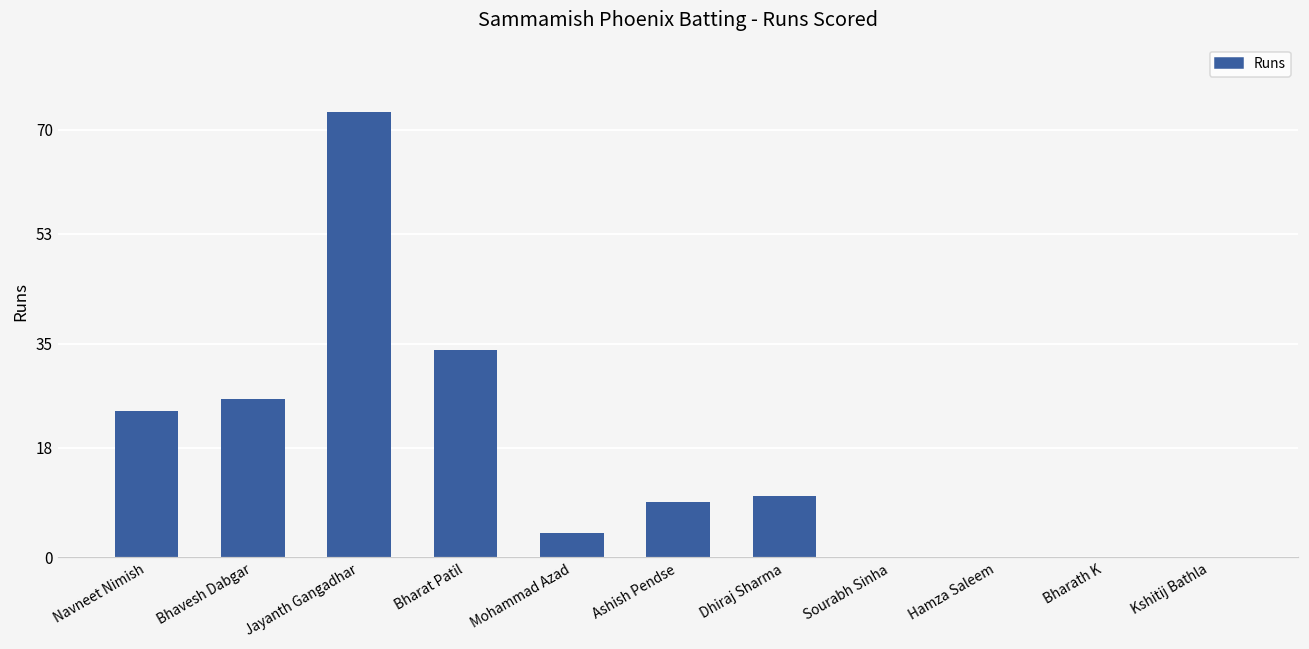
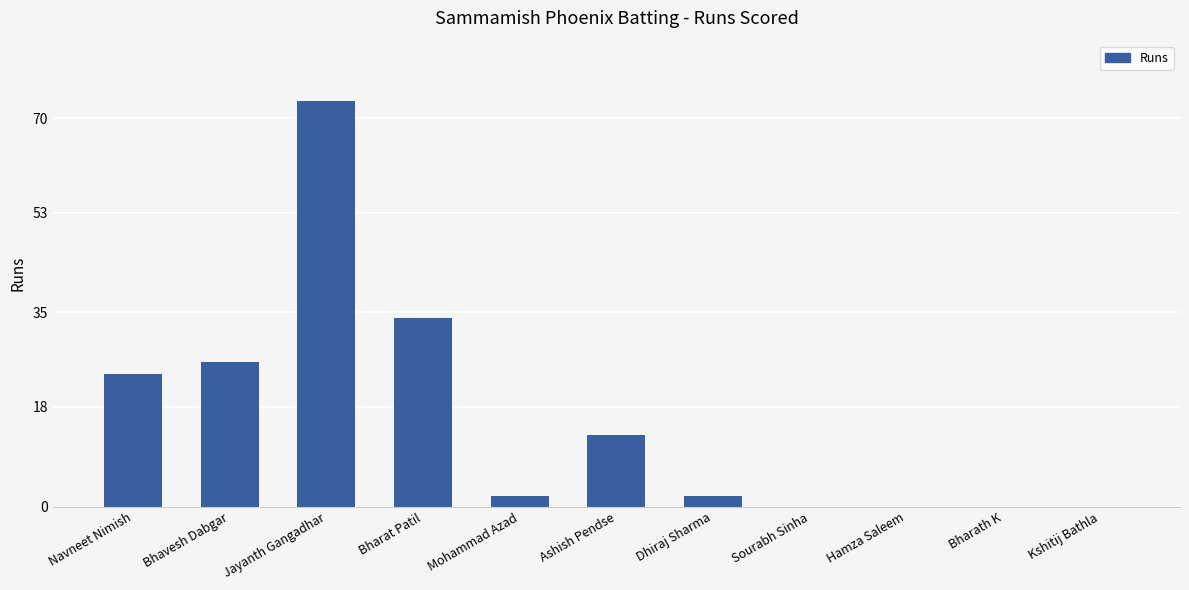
Mohammad Azad: 4 -> 2
Ashish Pendse: 9 -> 13
Dhiraj Sharma: 10 -> 2
